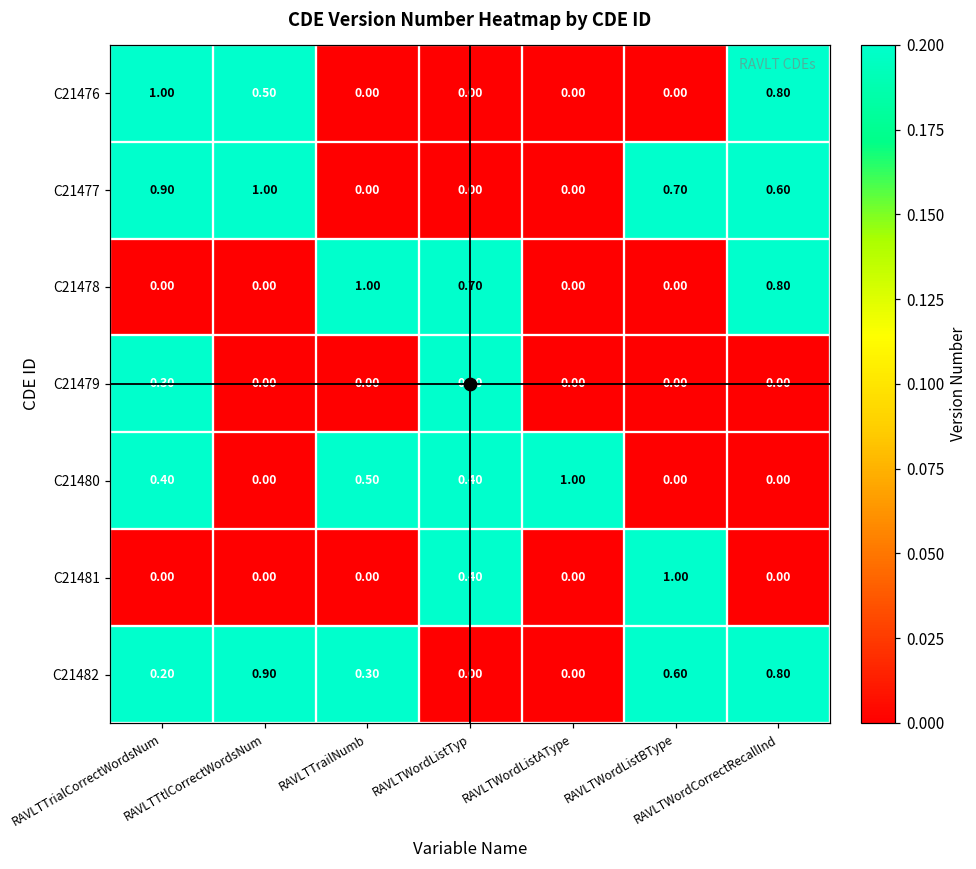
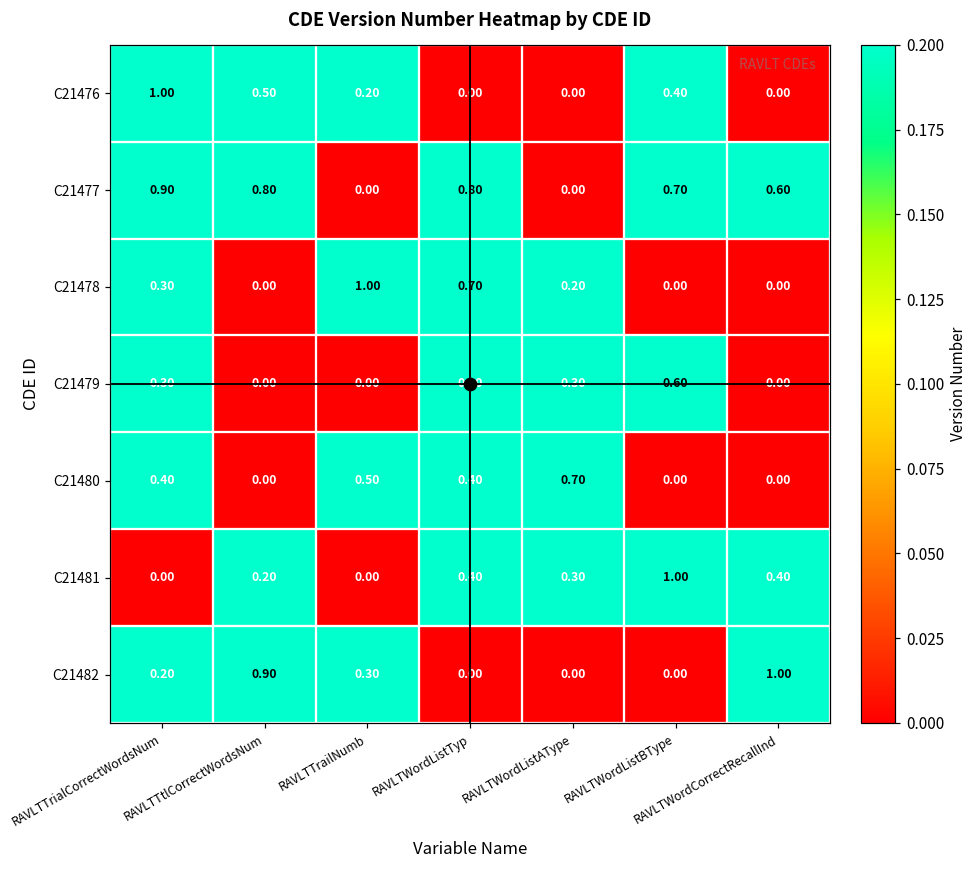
C21476, RAVLTTrailNumb: 0.00 -> 0.20
C21476, RAVLTWordListBType: 0.00 -> 0.40
C21476, RAVLTWordCorrectRecallInd: 0.80 -> 0.00
C21477, RAVLTTtlCorrectWordsNum: 1.00 -> 0.80
C21477, RAVLTWordListTyp: 0.00 -> 0.80
C21478, RAVLTTrialCorrectWordsNum: 0.00 -> 0.30
C21478, RAVLTWordListAType: 0.00 -> 0.20
C21478, RAVLTWordCorrectRecallInd: 0.80 -> 0.00
C21479, RAVLTWordListAType: 0.00 -> 0.30
C21479, RAVLTWordListBType: 0.00 -> 0.60
C21480, RAVLTWordListAType: 1.00 -> 0.70
C21481, RAVLTTtlCorrectWordsNum: 0.00 -> 0.20
C21481, RAVLTWordListAType: 0.00 -> 0.30
C21481, RAVLTWordCorrectRecallInd: 0.00 -> 0.40
C21482, RAVLTWordListBType: 0.60 -> 0.00
C21482, RAVLTWordCorrectRecallInd: 0.80 -> 1.00
